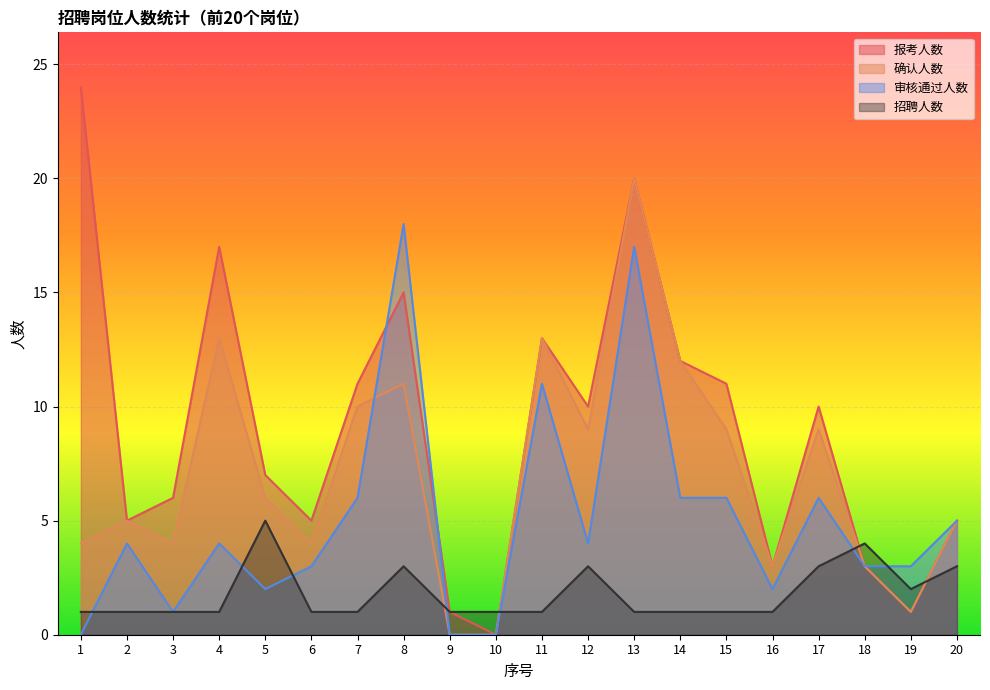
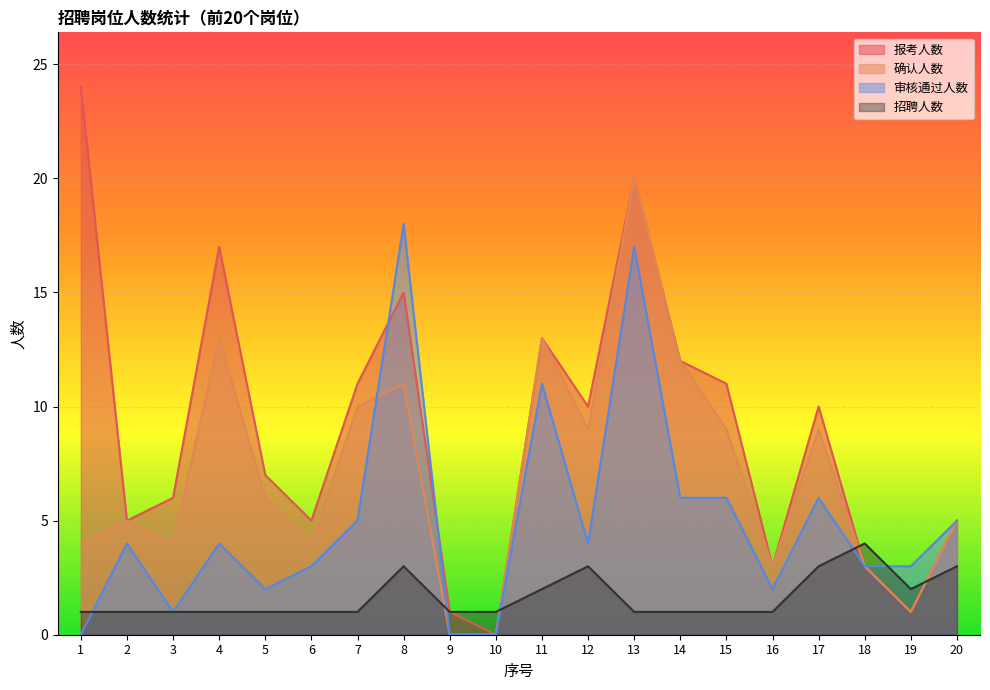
招聘人数, 5: 5 -> 1
审核通过人数, 7: 6 -> 5
招聘人数, 11: 1 -> 2
